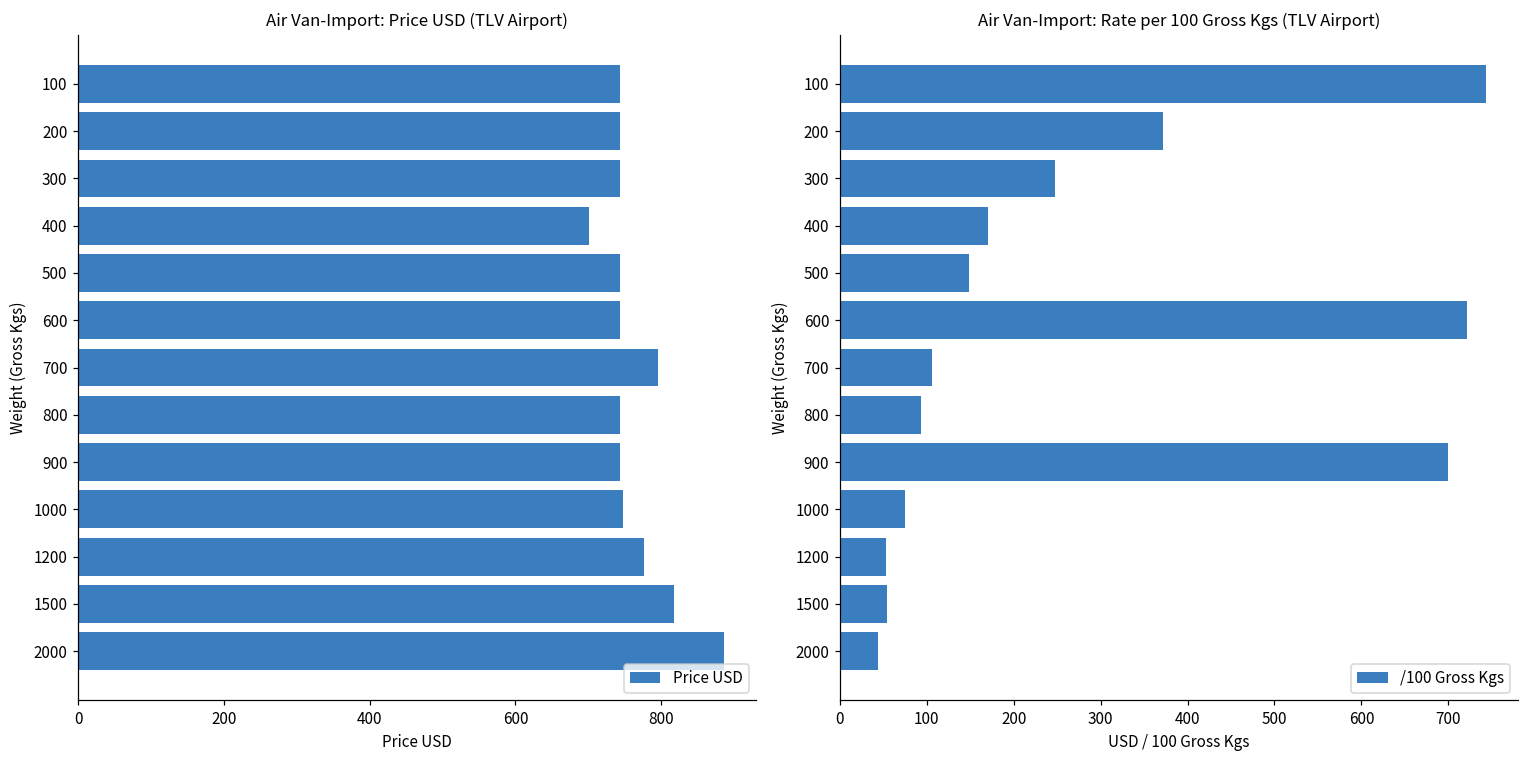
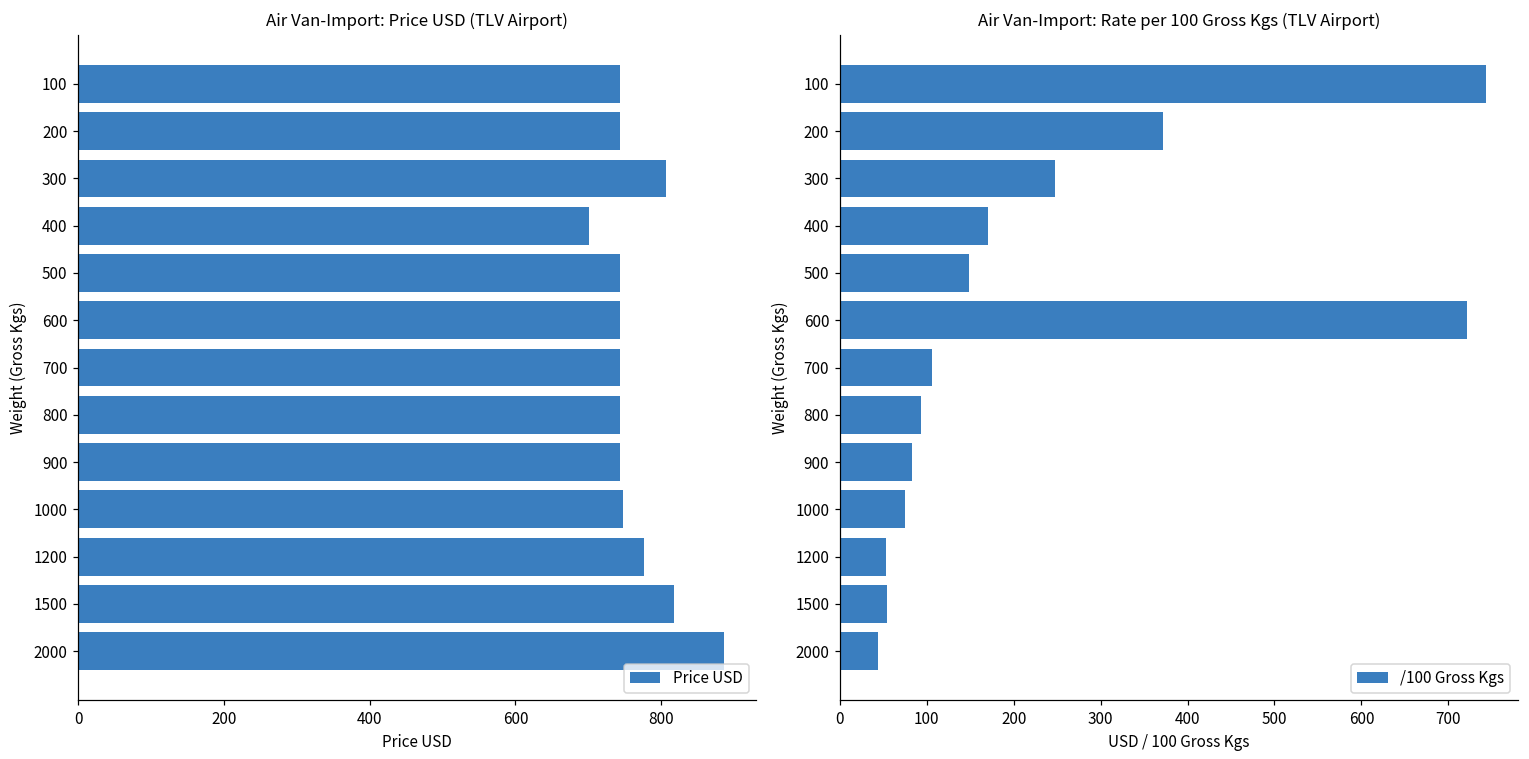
Air Van-Import: Price USD (TLV Airport), 300: 740 -> 810
Air Van-Import: Price USD (TLV Airport), 700: 800 -> 740
Air Van-Import: Rate per 100 Gross Kgs (TLV Airport), 900: 700 -> 80
